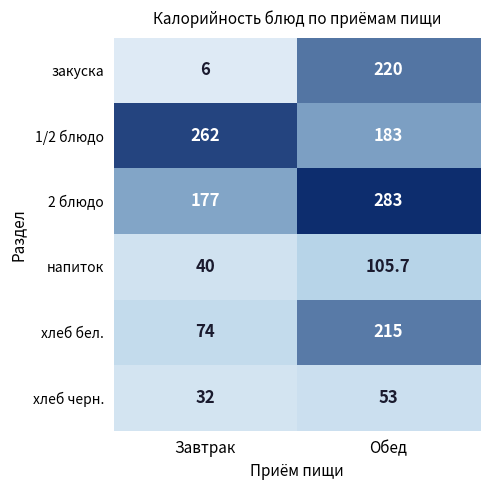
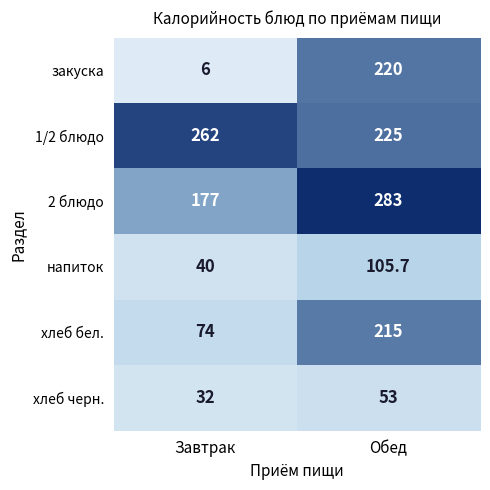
1/2 блюдо, Обед: 183 -> 225
